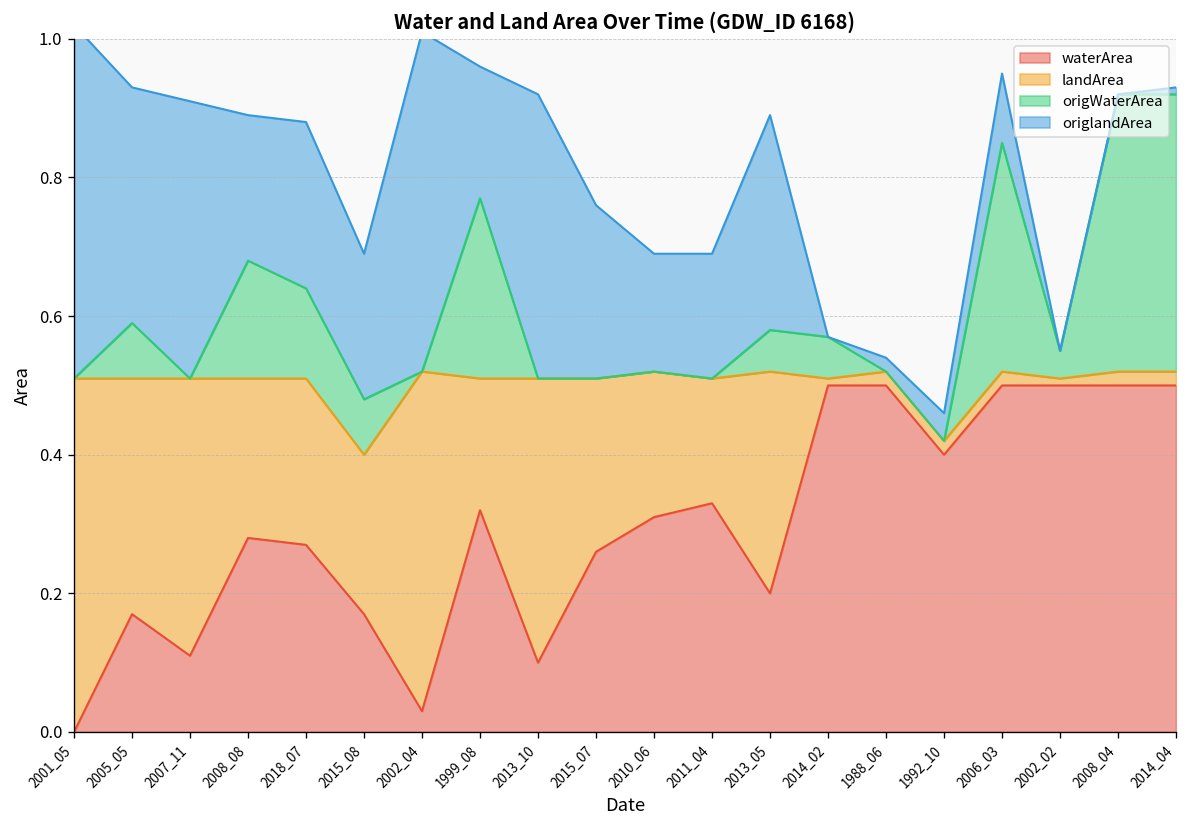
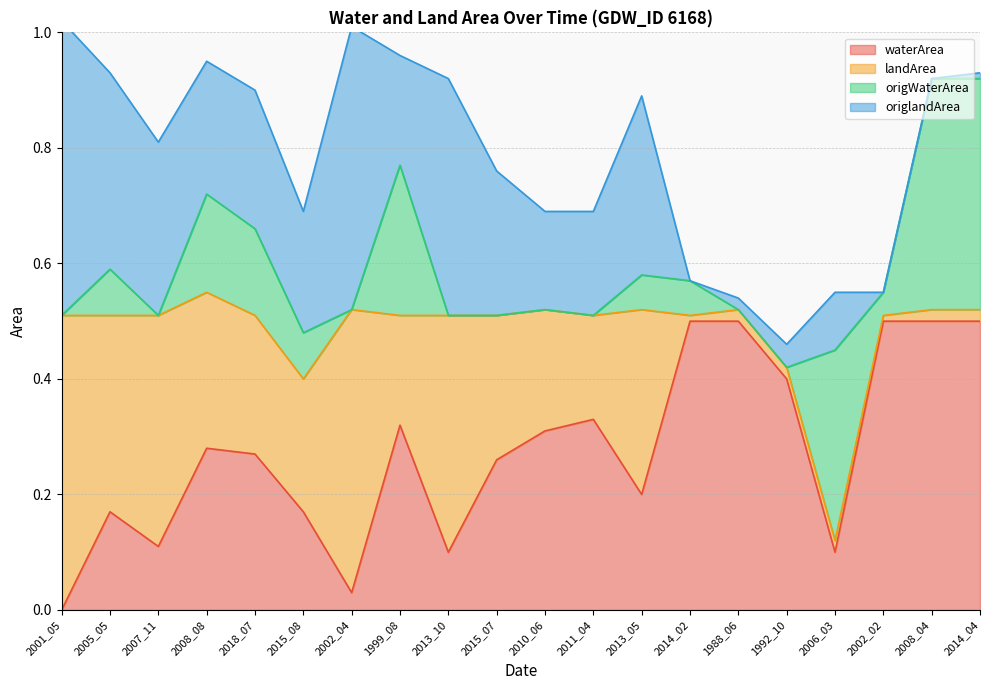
origlandArea, 2007_11: 0.4 -> 0.3
landArea, 2008_08: 0.23 -> 0.27
origlandArea, 2008_08: 0.21 -> 0.23
origWaterArea, 2018_07: 0.13 -> 0.15
waterArea, 2006_03: 0.5 -> 0.1
